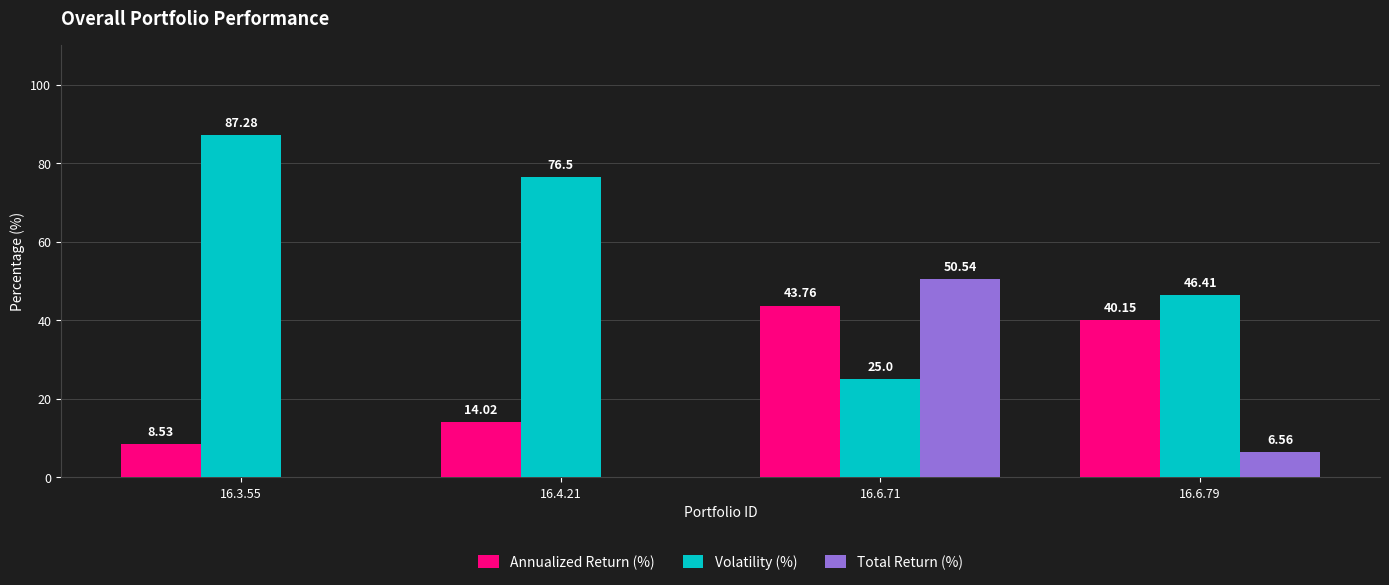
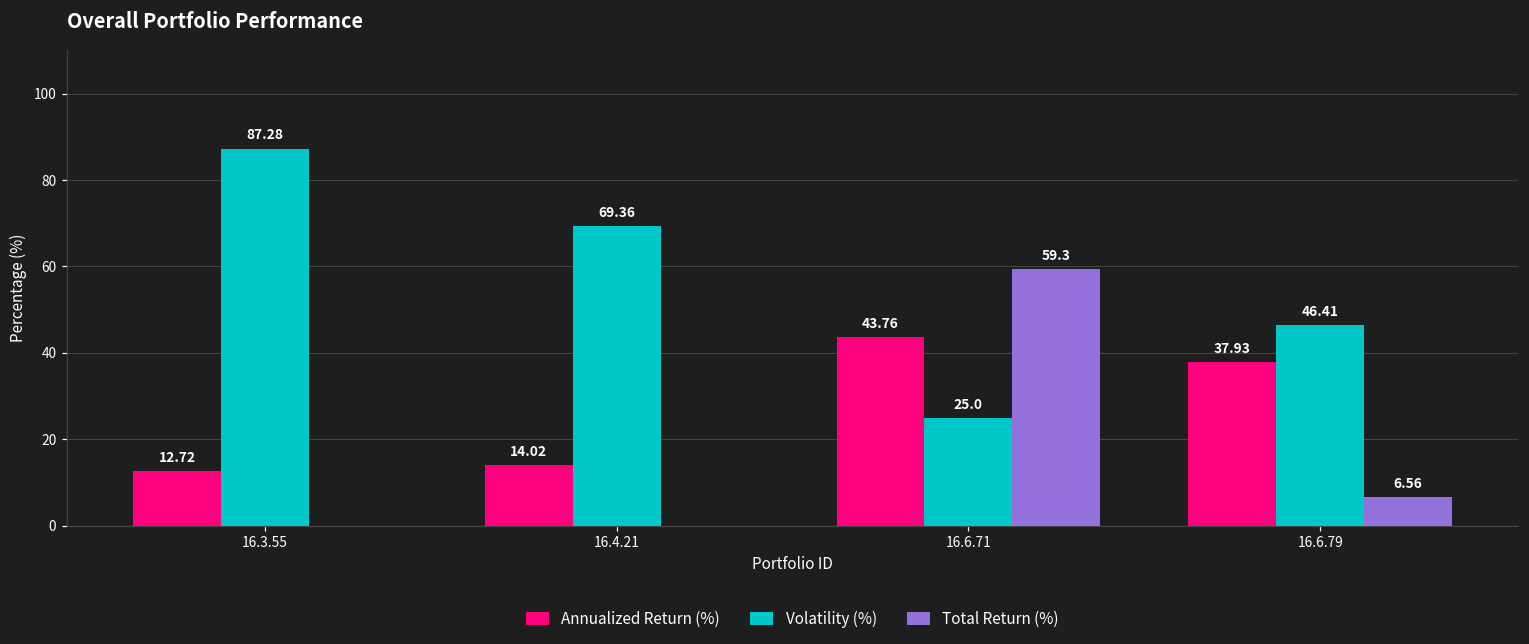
Annualized Return (%), 16.3.55: 8.53 -> 12.72
Volatility (%), 16.4.21: 76.5 -> 69.36
Total Return (%), 16.6.71: 50.54 -> 59.3
Annualized Return (%), 16.6.79: 40.15 -> 37.93
